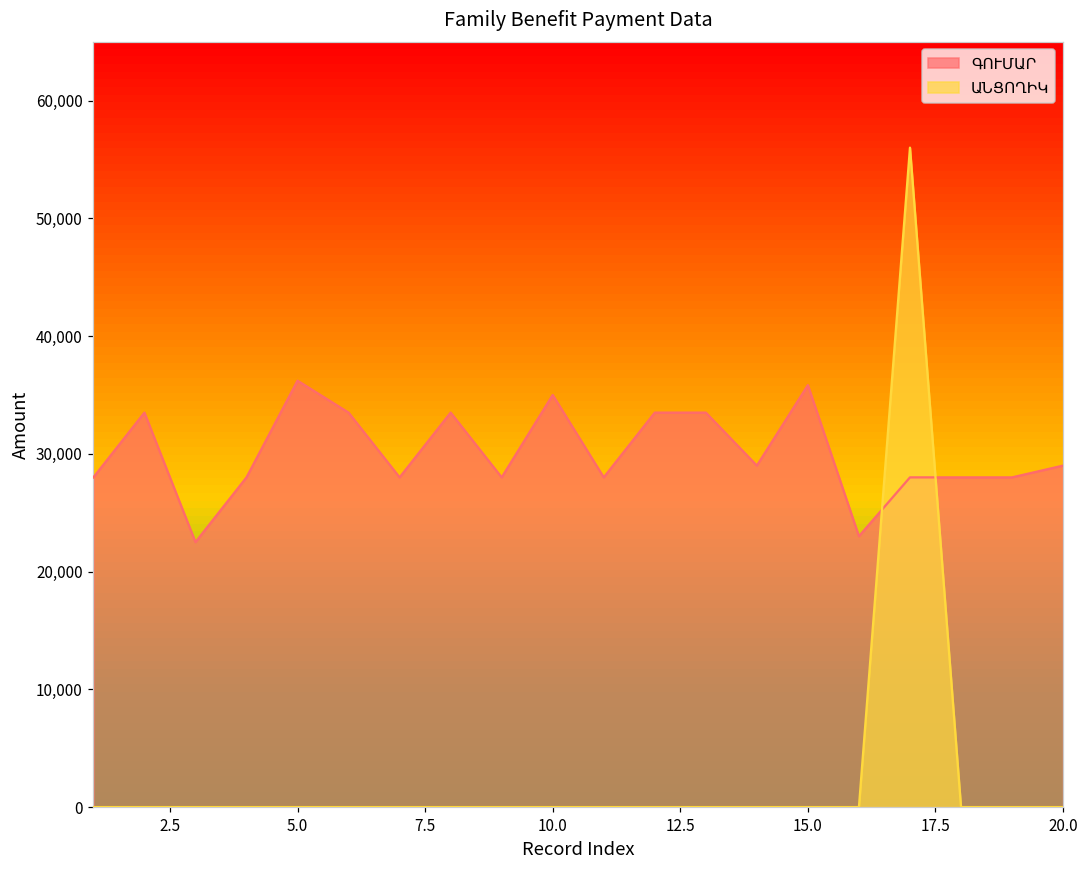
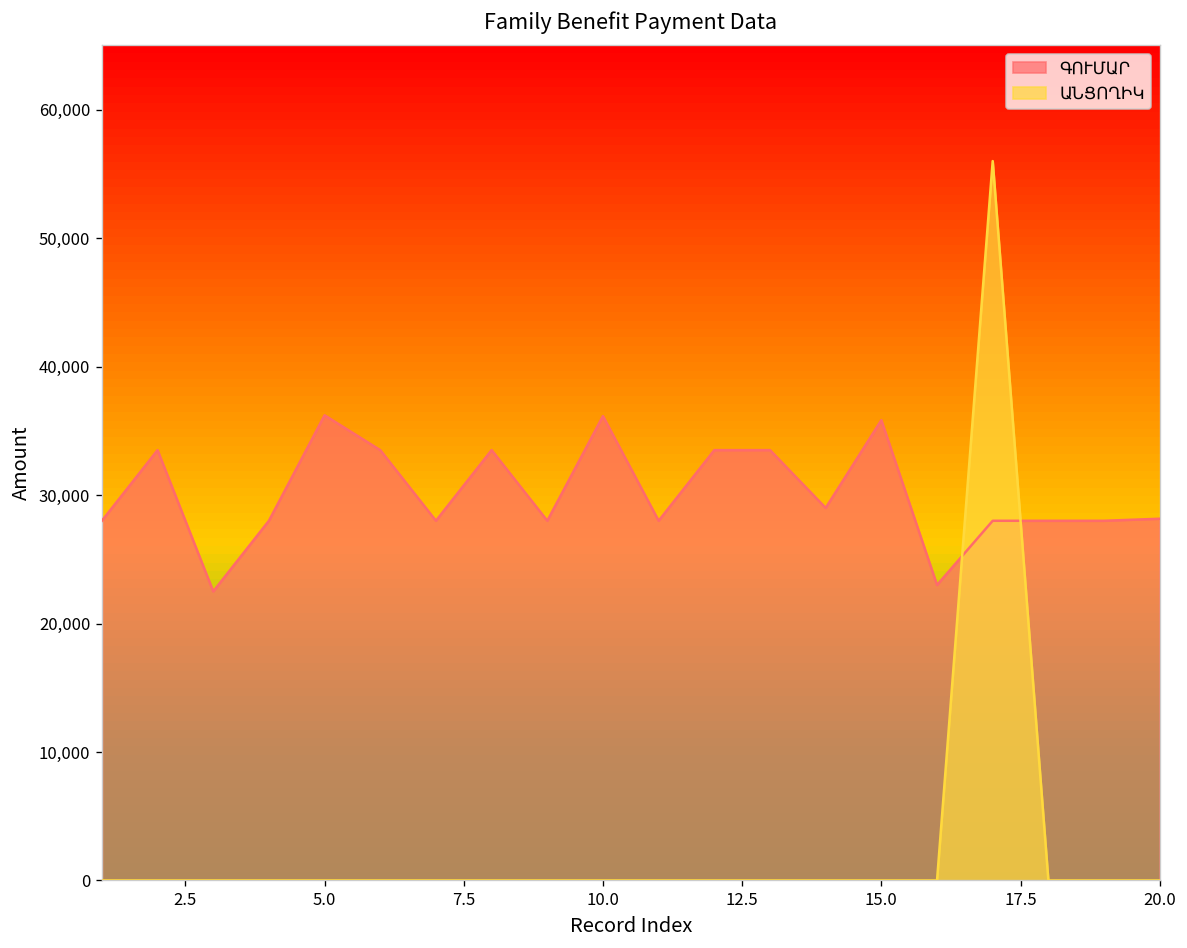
ԳՈՒՄԱՐ, 10.0: 35,000 -> 36,200
ԳՈՒՄԱՐ, 20.0: 29,000 -> 28,200
